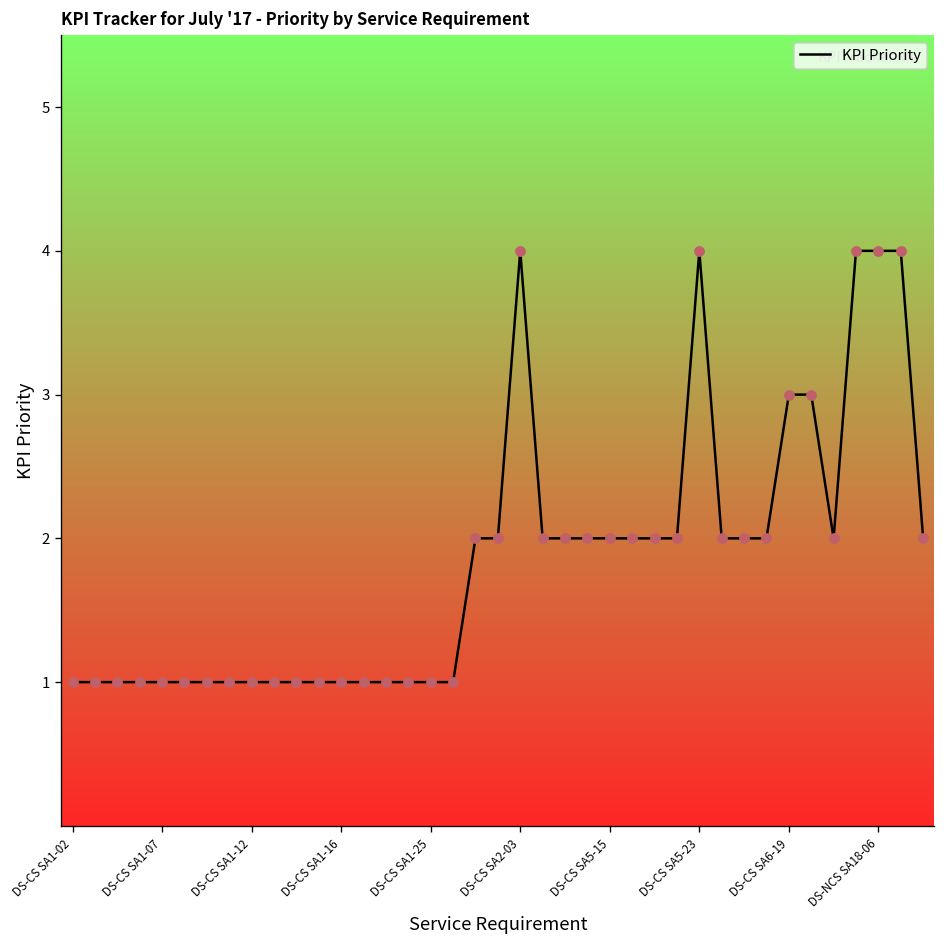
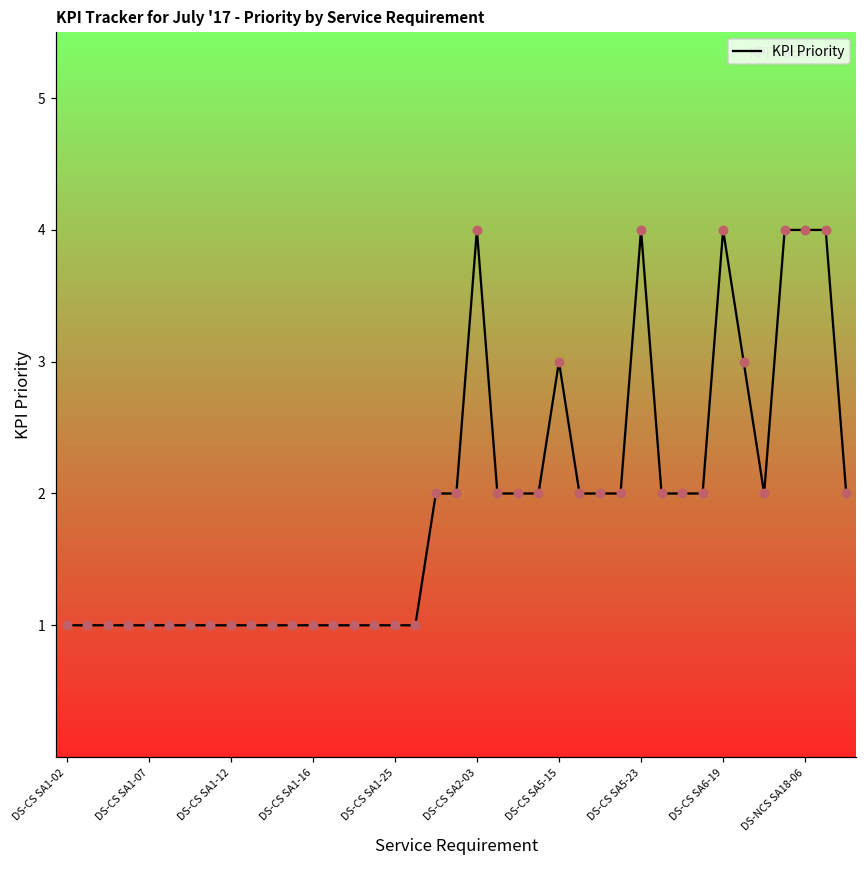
DS-CS SA5-15: 2 -> 3
DS-CS SA6-19: 3 -> 4
